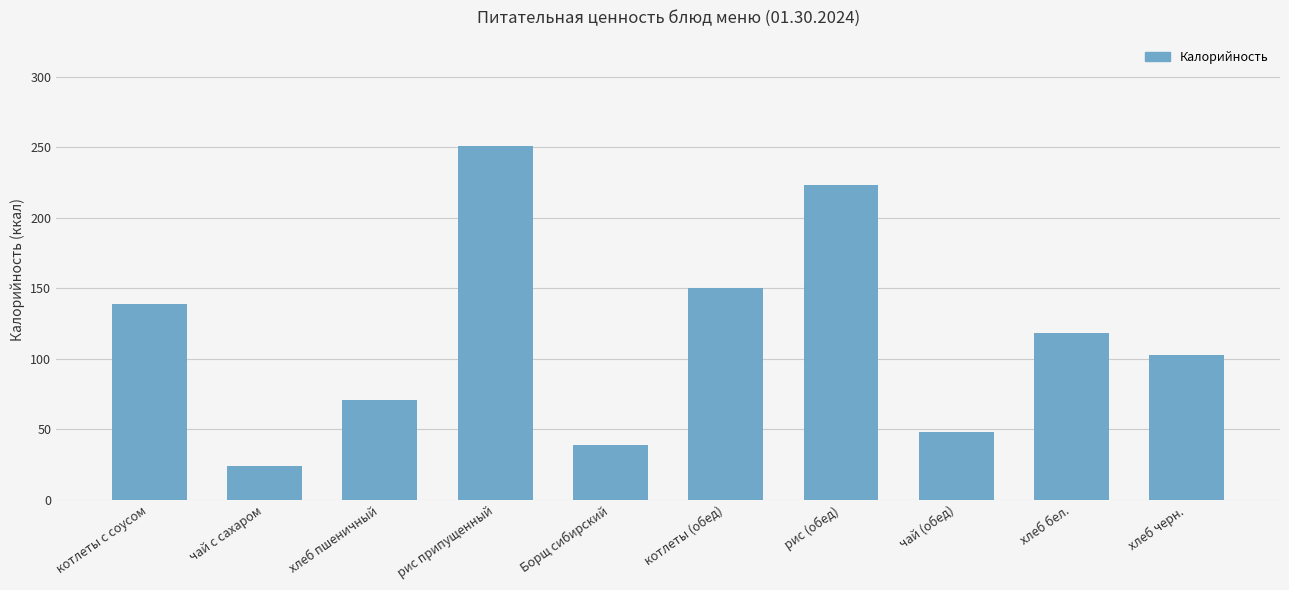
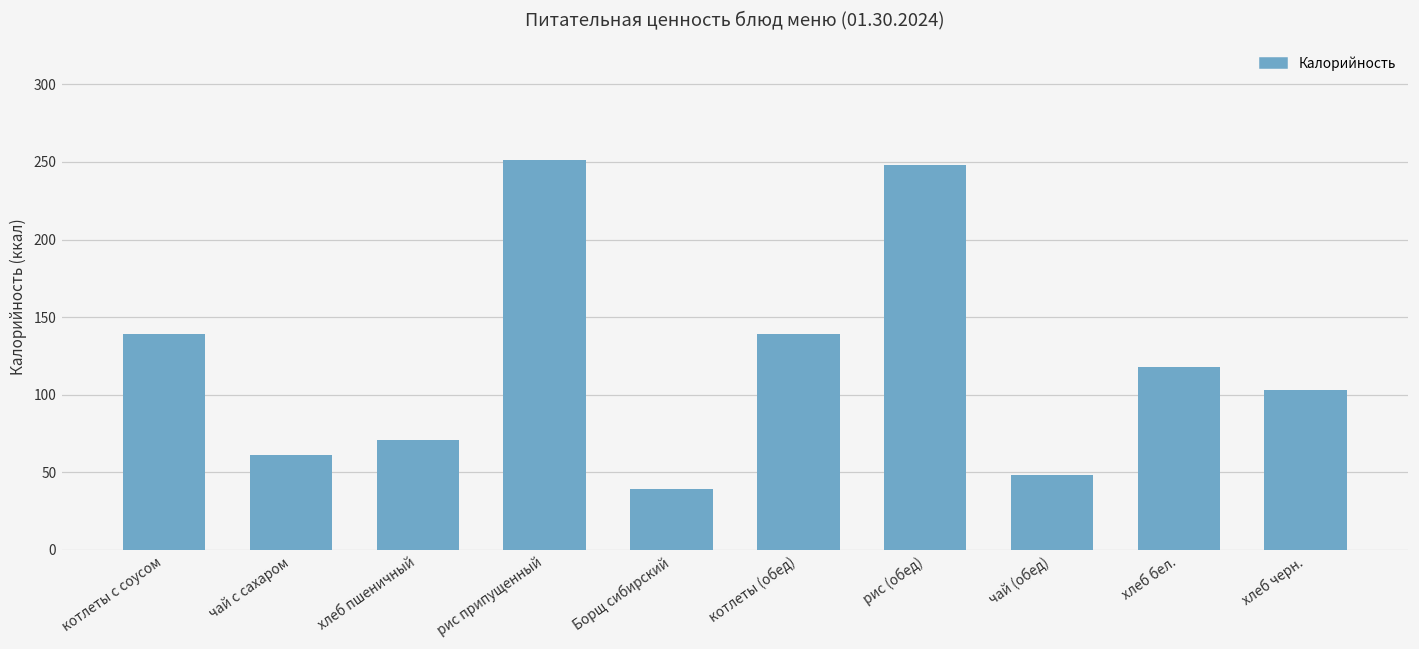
чай с сахаром: 24 -> 61
котлеты (обед): 150 -> 139
рис (обед): 223 -> 248
